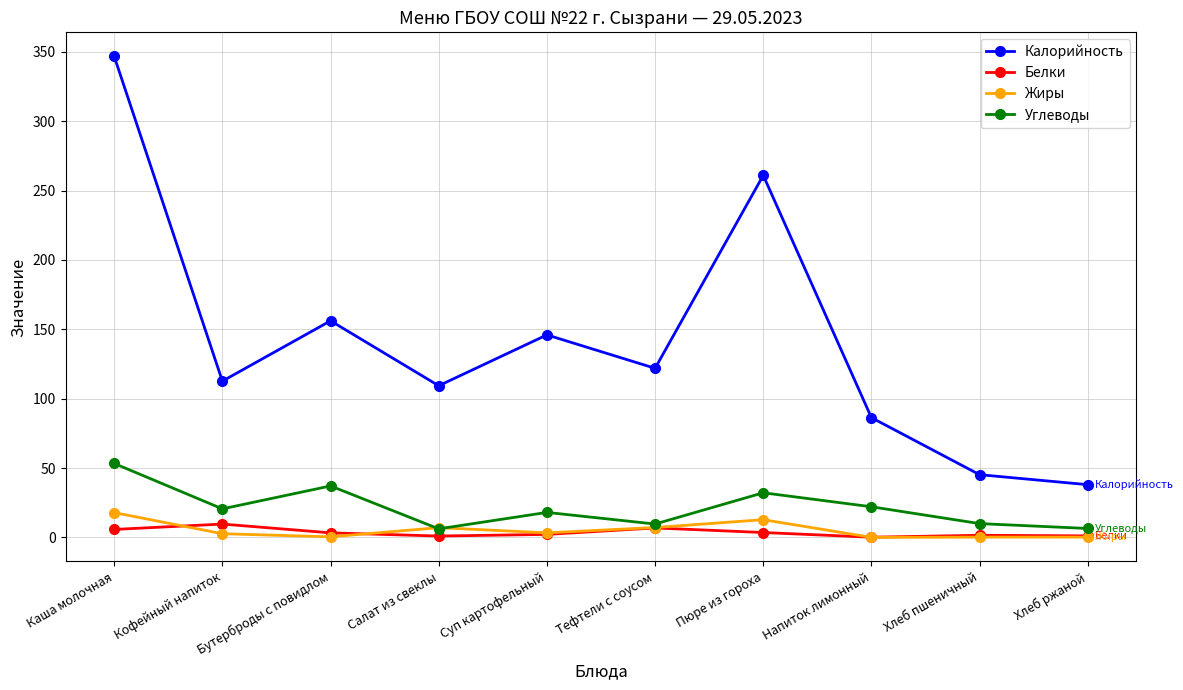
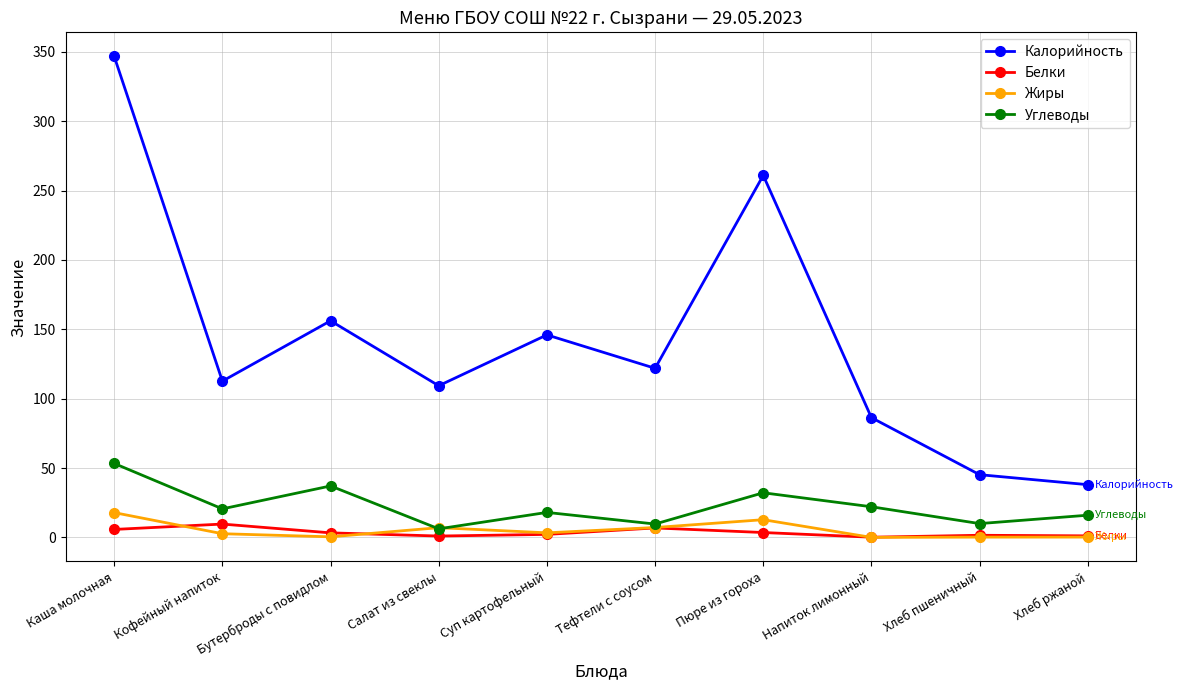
Углеводы, Хлеб ржаной: 6 -> 16
